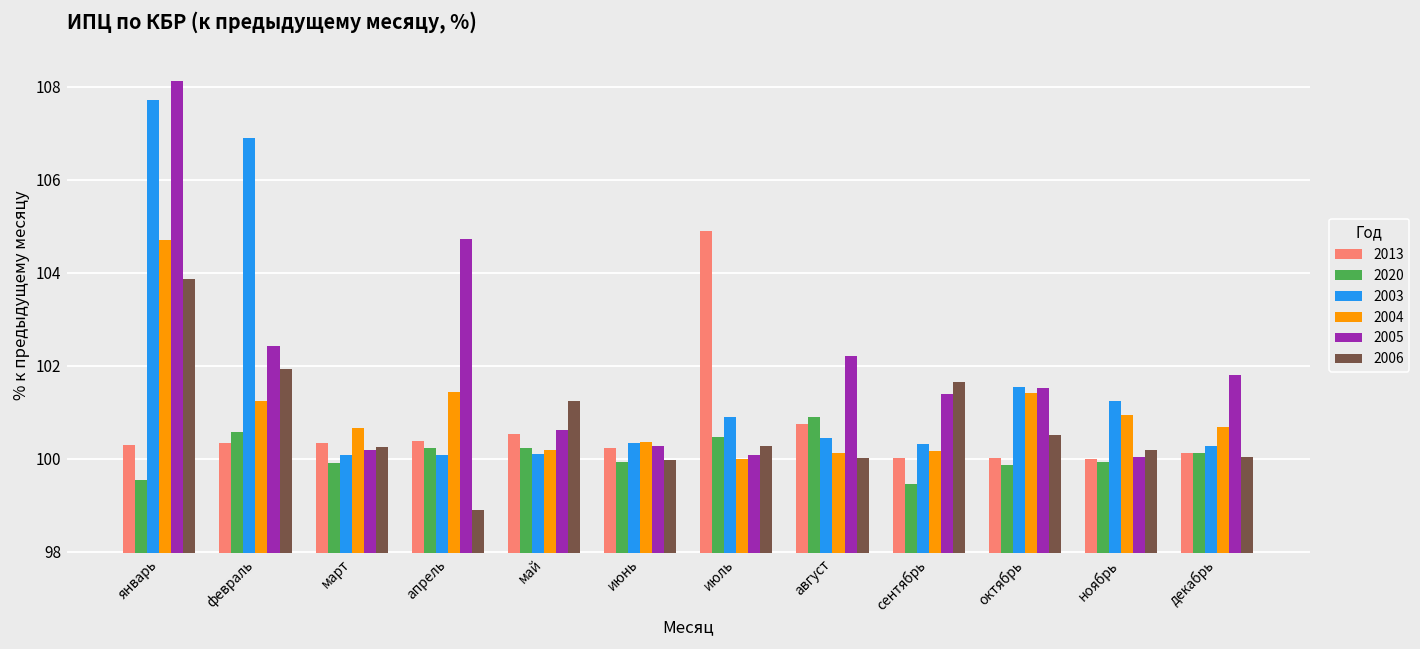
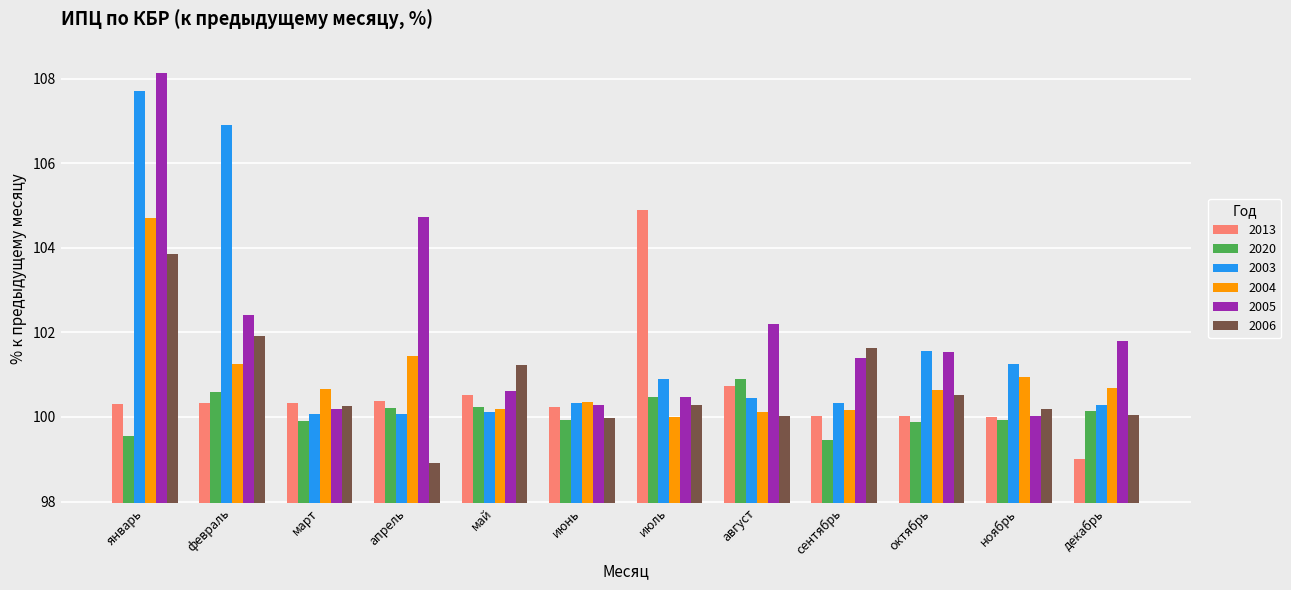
2005, июль: 100.1 -> 100.5
2004, октябрь: 101.4 -> 100.6
2013, декабрь: 100.1 -> 99.0
